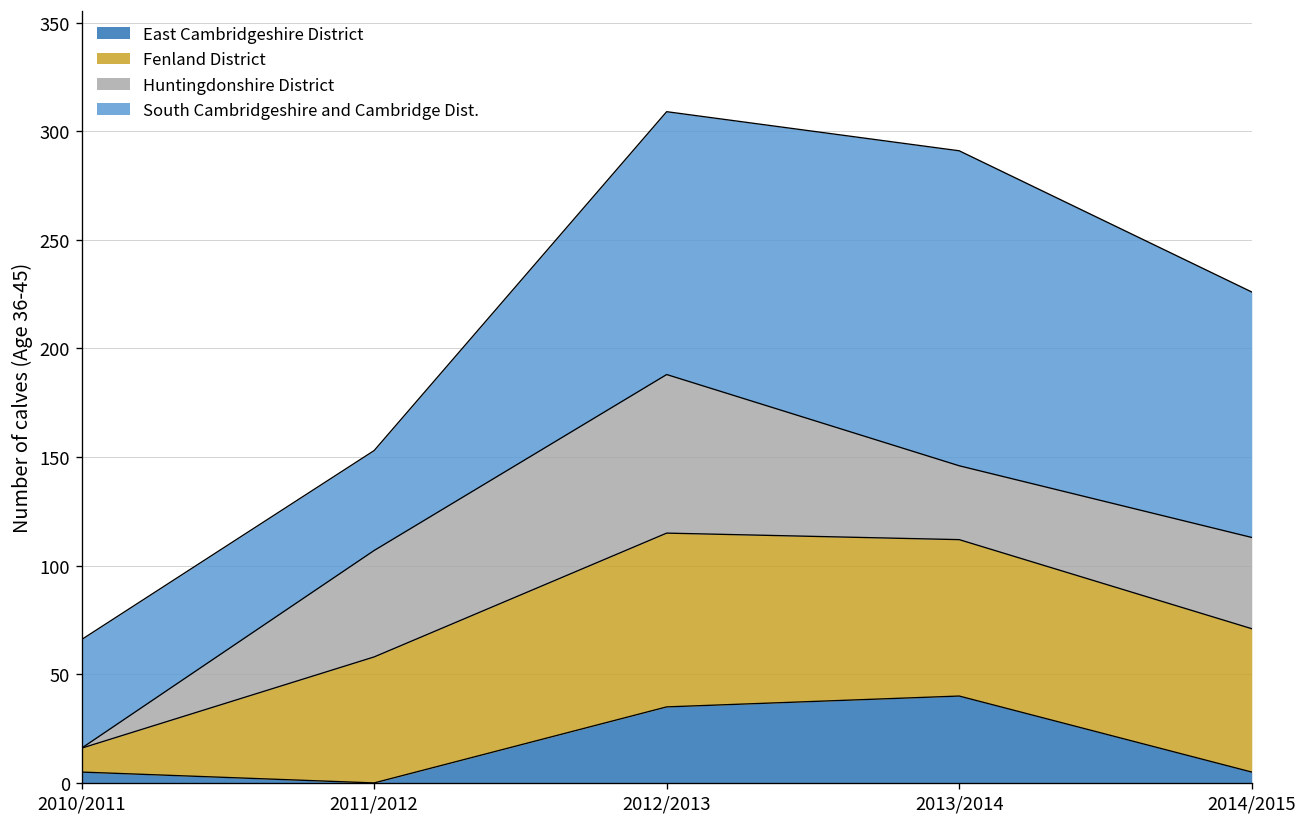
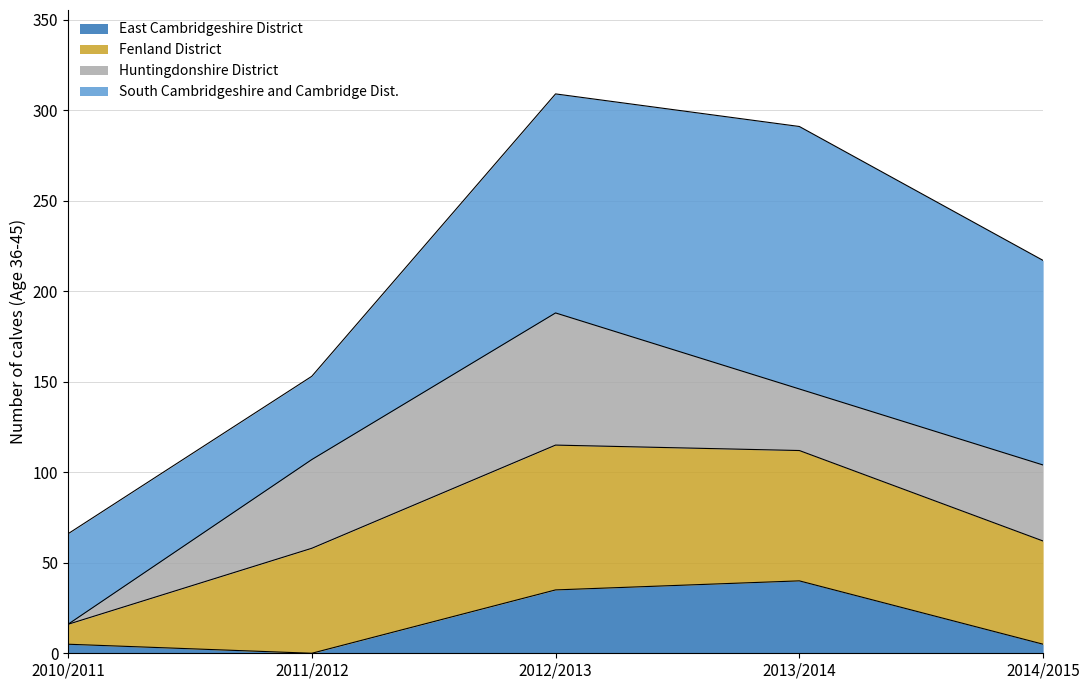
Fenland District, 2014/2015: 66 -> 57
